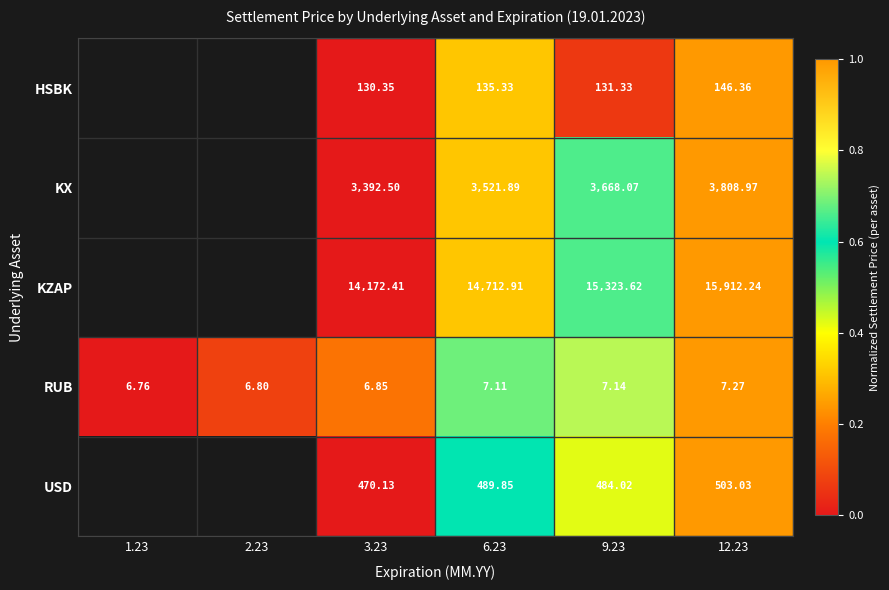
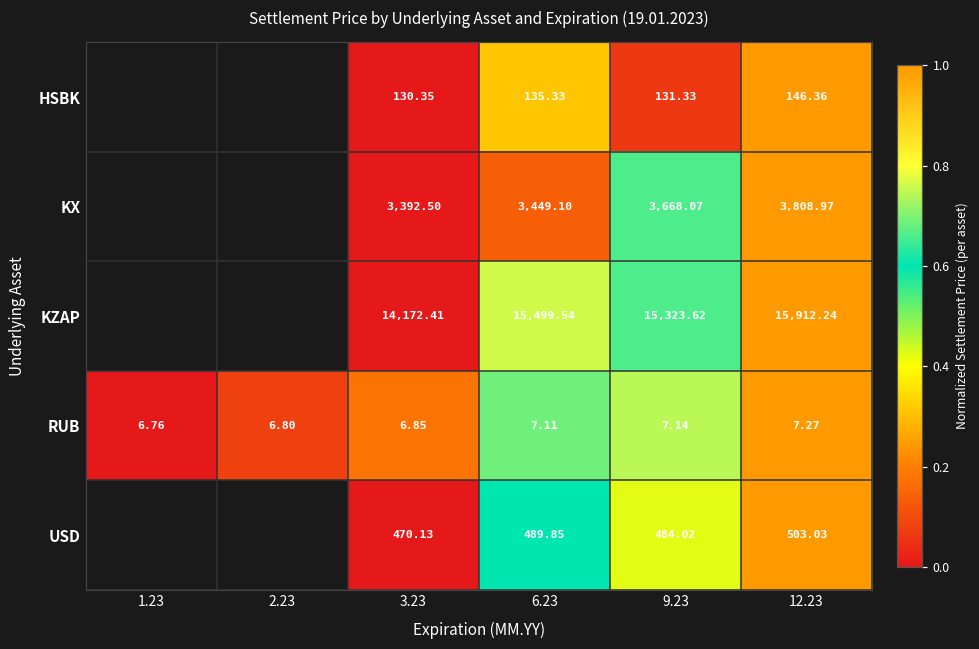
KX, 6.23: 3,521.89 -> 3,449.10
KZAP, 6.23: 14,712.91 -> 15,499.54
